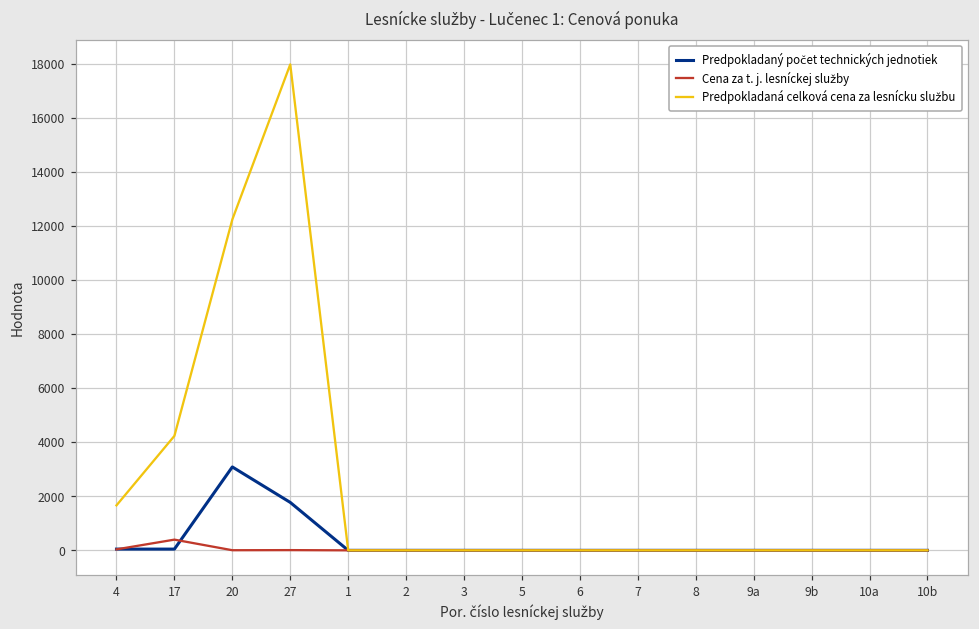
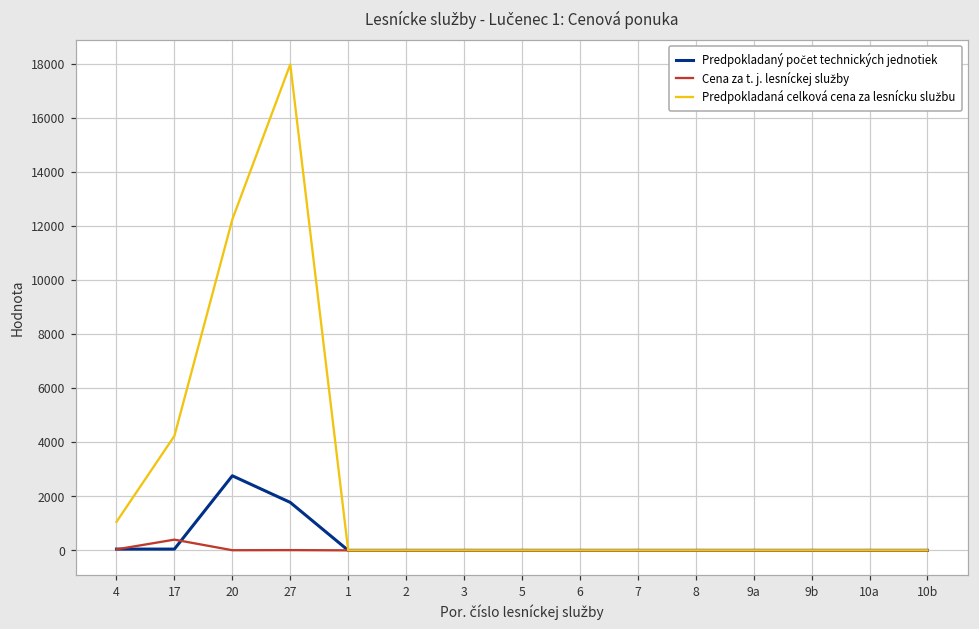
Predpokladaná celková cena za lesnícku službu, 4: 1700 -> 1100
Predpokladaný počet technických jednotiek, 20: 3100 -> 2800
